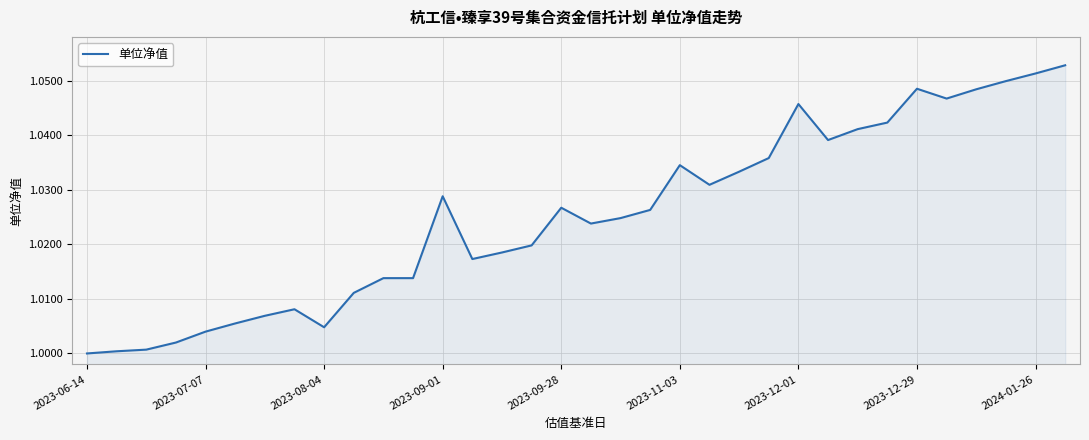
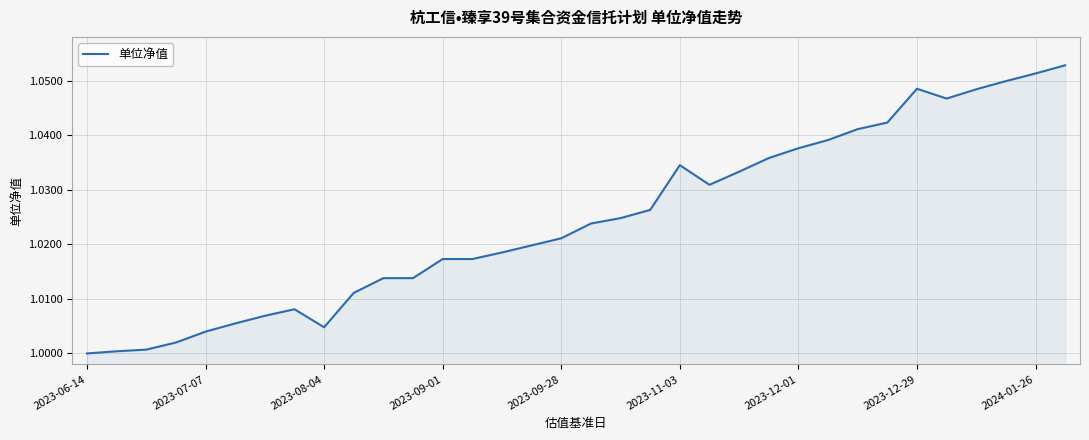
2023-09-01: 1.029 -> 1.017
2023-09-28: 1.027 -> 1.021
2023-12-01: 1.046 -> 1.038
